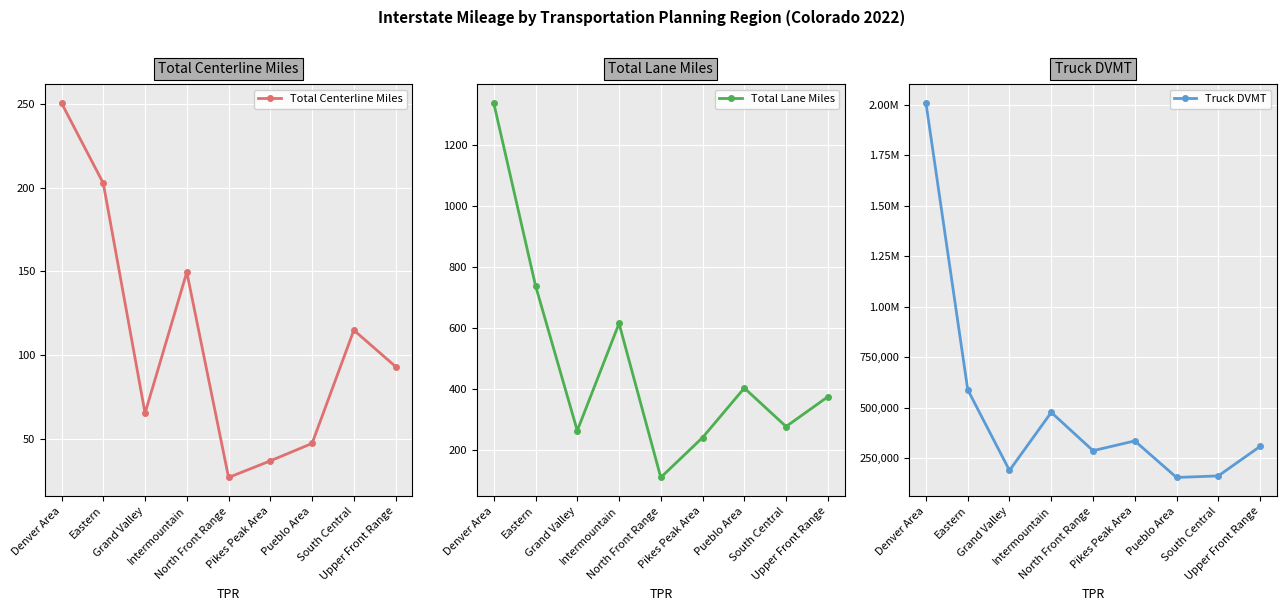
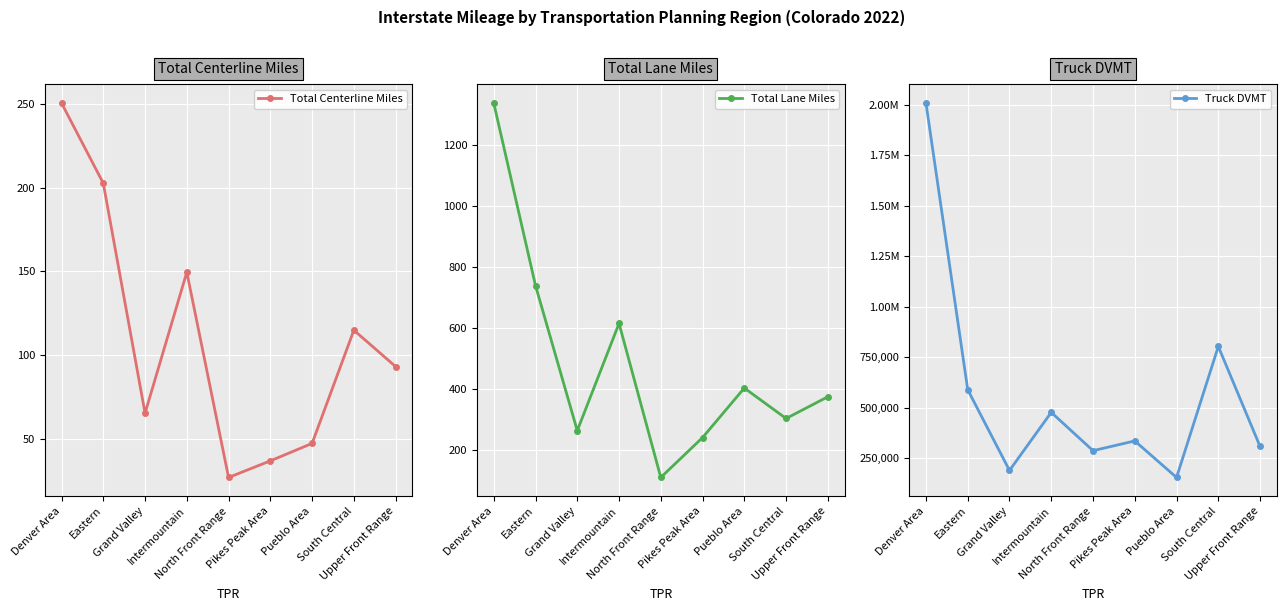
Total Lane Miles, South Central: 280 -> 300
Truck DVMT, South Central: 160,000 -> 800,000
